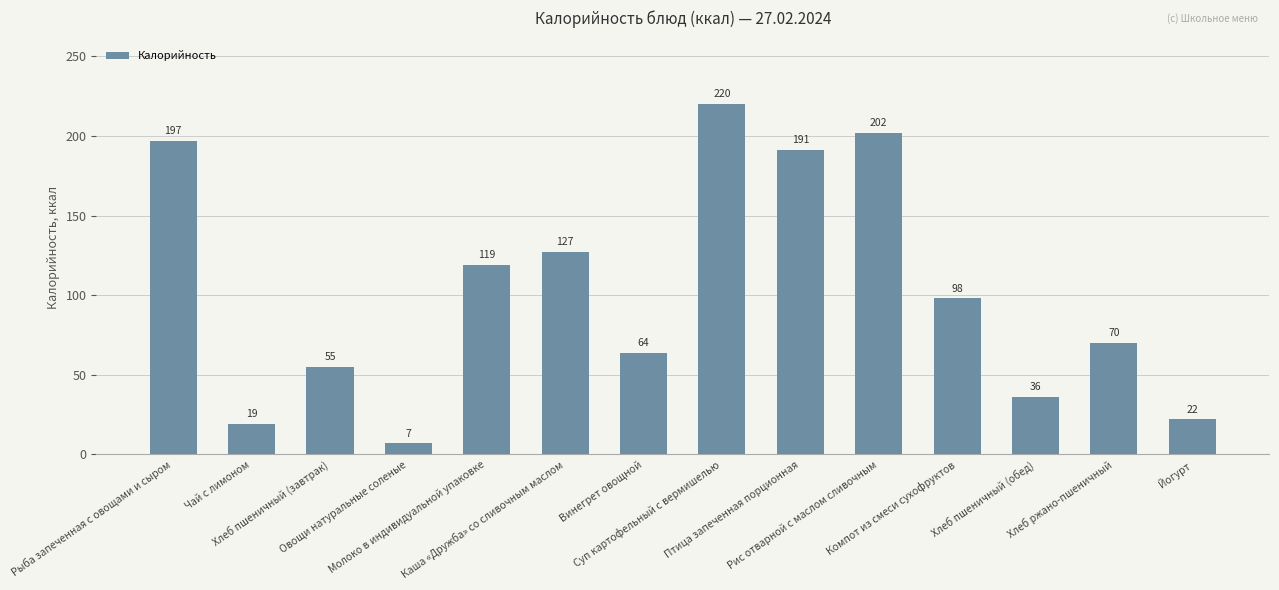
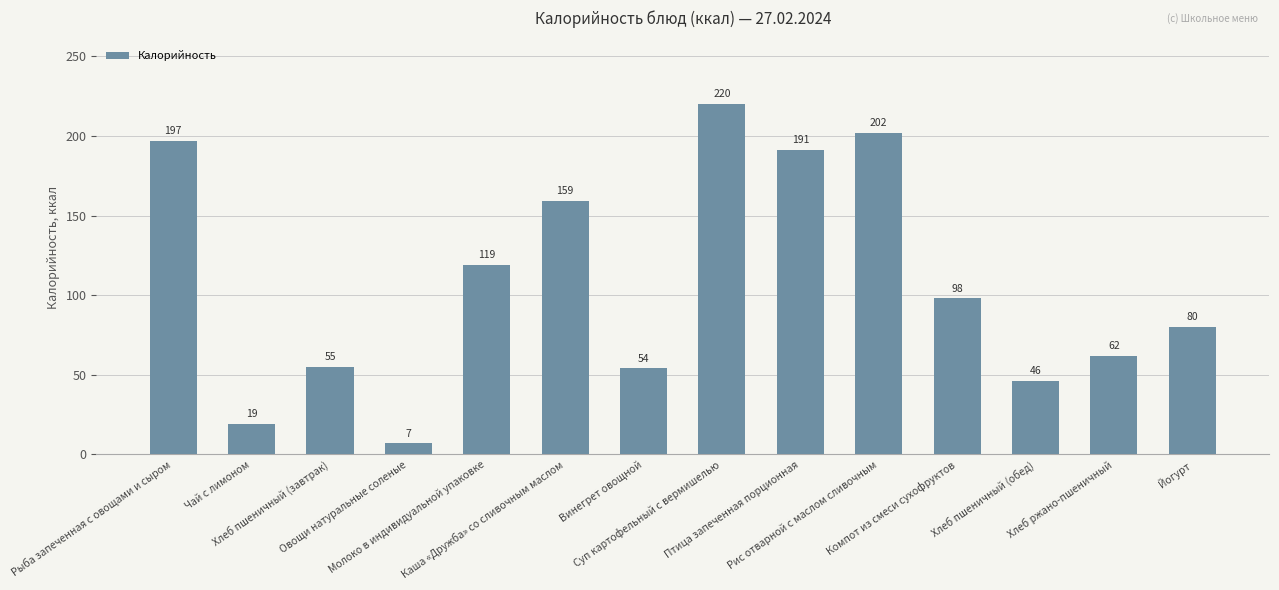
Каша «Дружба» со сливочным маслом: 127 -> 159
Винегрет овощной: 64 -> 54
Хлеб пшеничный (обед): 36 -> 46
Хлеб ржано-пшеничный: 70 -> 62
Йогурт: 22 -> 80
